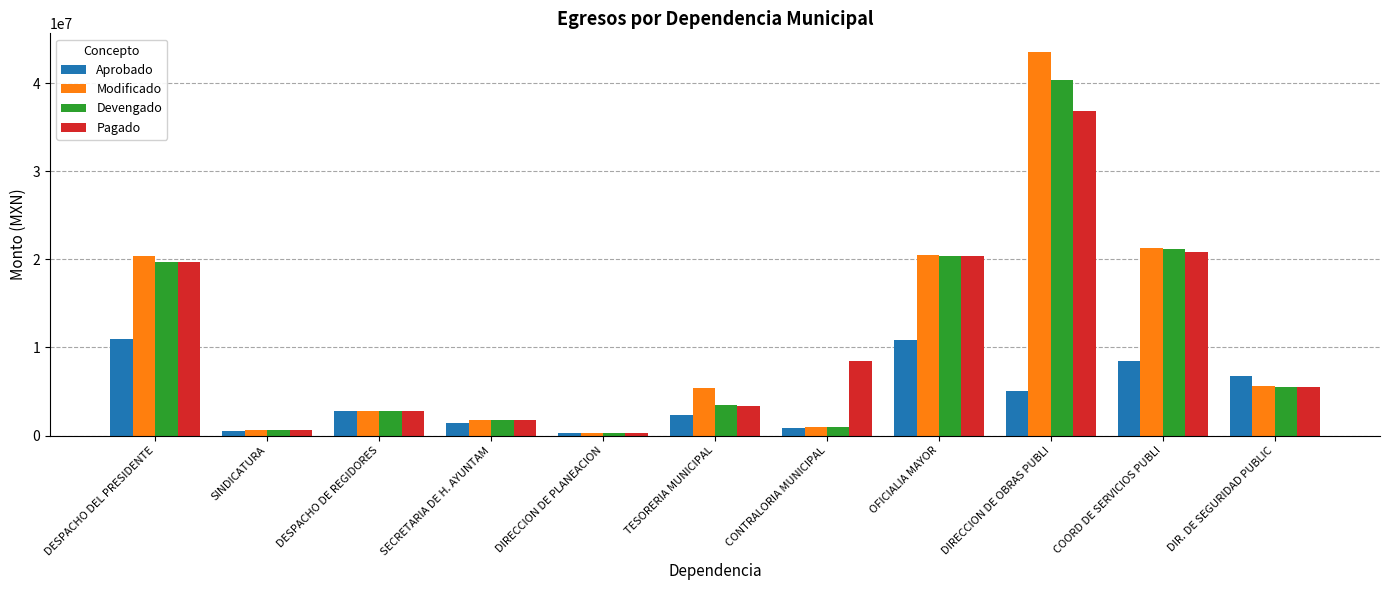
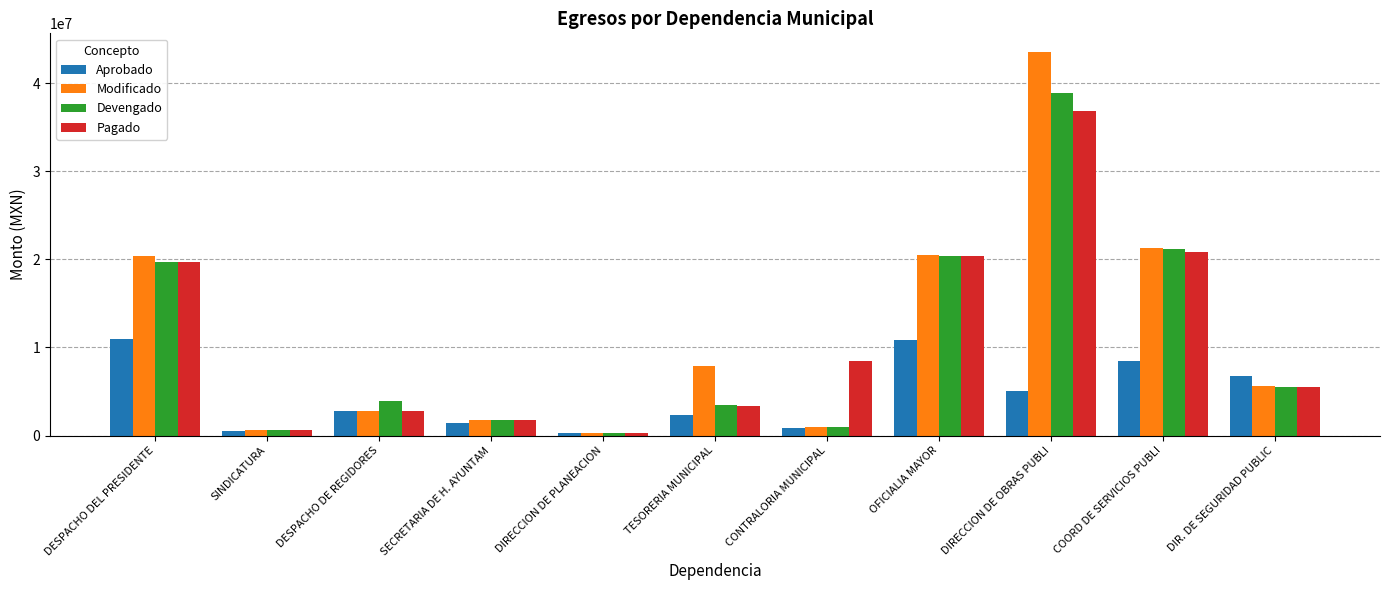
Devengado, DESPACHO DE REGIDORES: 3000000 -> 4000000
Modificado, TESORERIA MUNICIPAL: 5000000 -> 8000000
Devengado, DIRECCION DE OBRAS PUBLI: 40000000 -> 39000000
